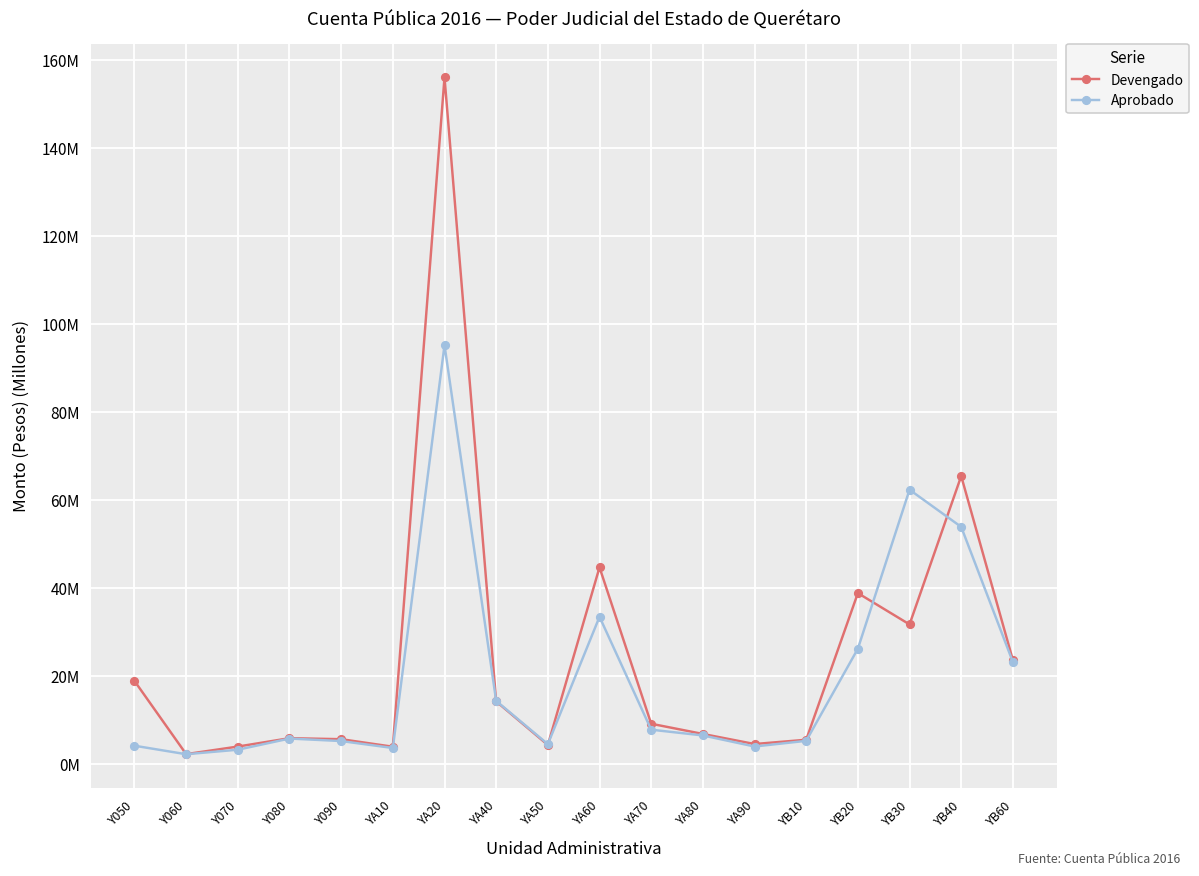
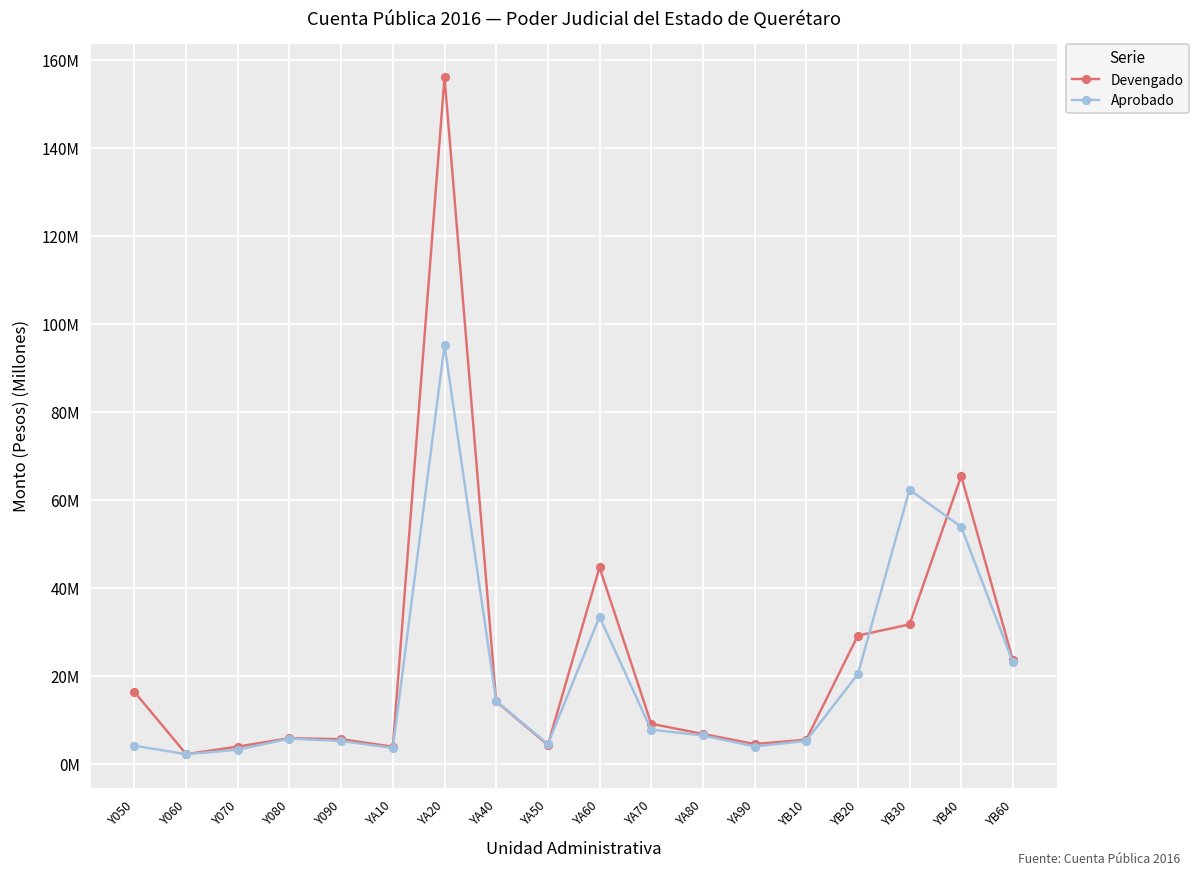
Devengado, Y050: 19000000 -> 16000000
Devengado, YB20: 39000000 -> 29000000
Aprobado, YB20: 26000000 -> 20000000
